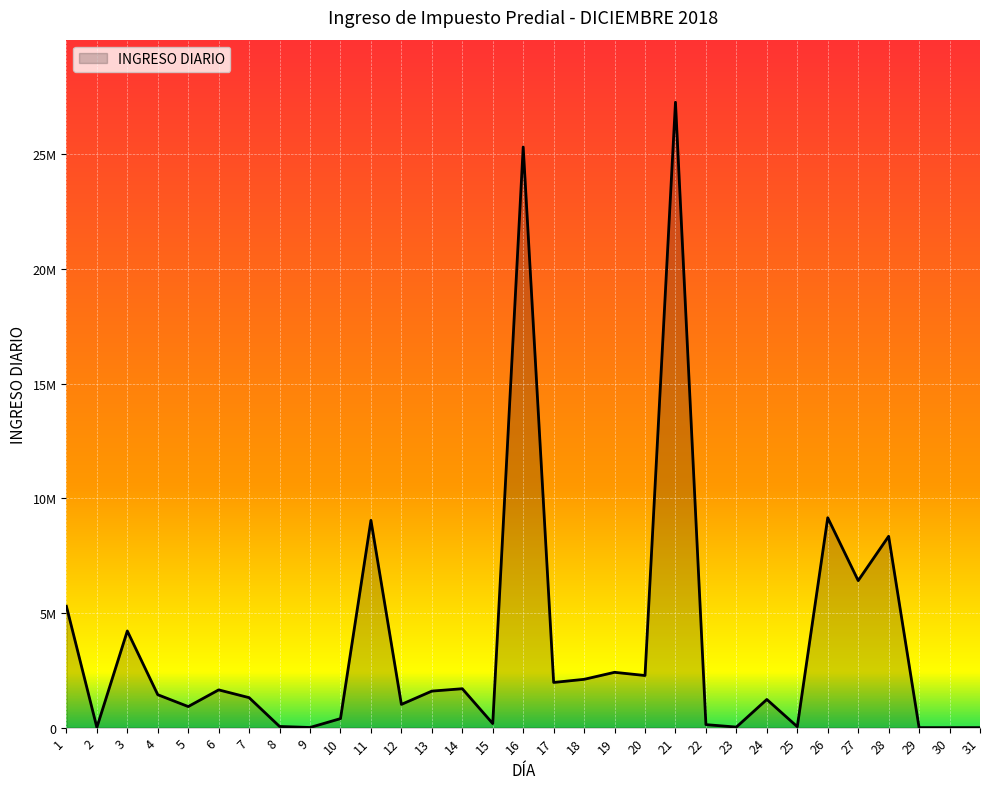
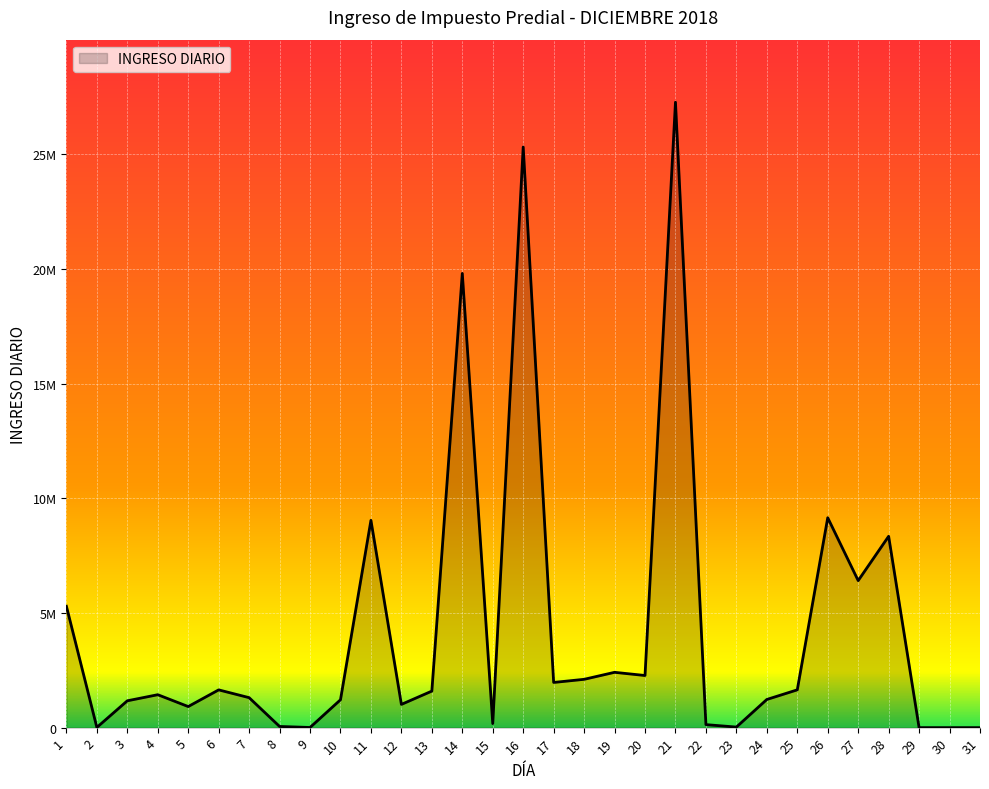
3: 4200000 -> 1200000
10: 400000 -> 1200000
14: 1700000 -> 19800000
25: 0 -> 1600000
